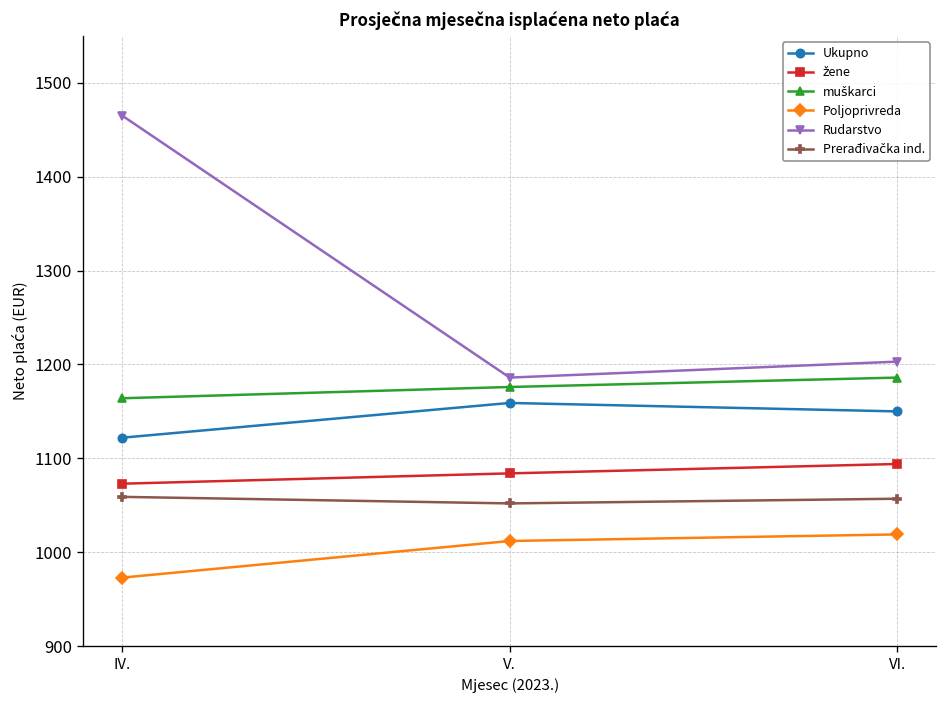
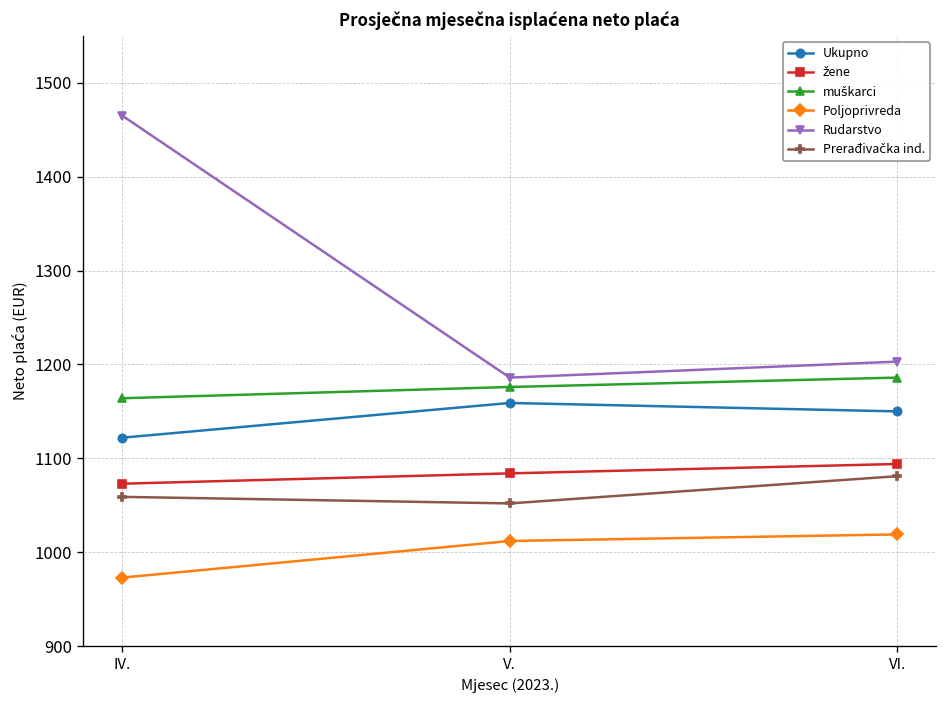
Prerađivačka ind., VI.: 1060 -> 1080
